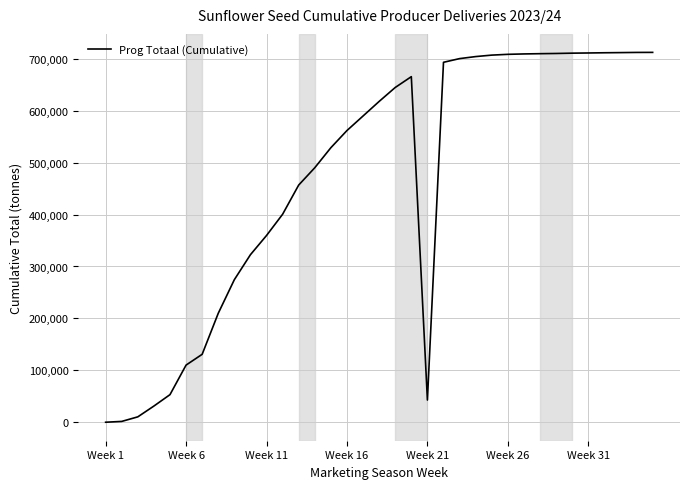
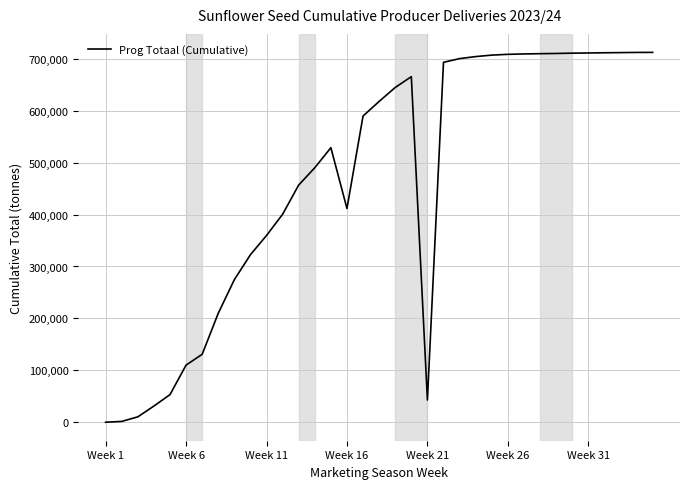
Week 16: 560,000 -> 410,000
